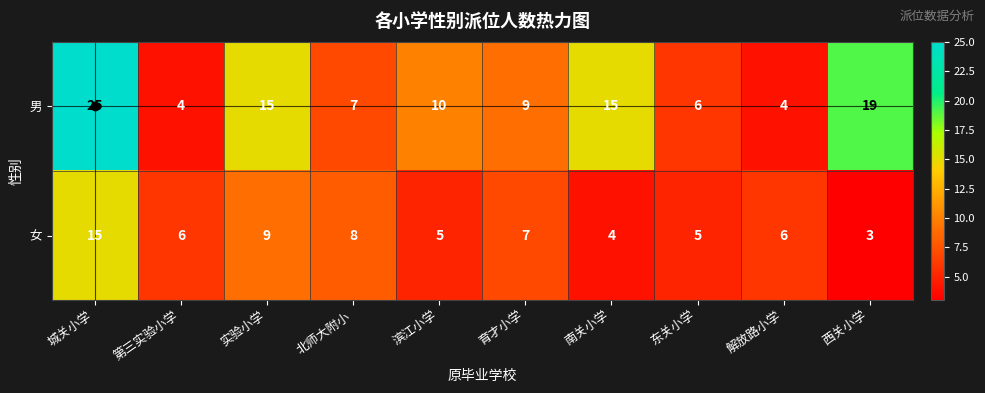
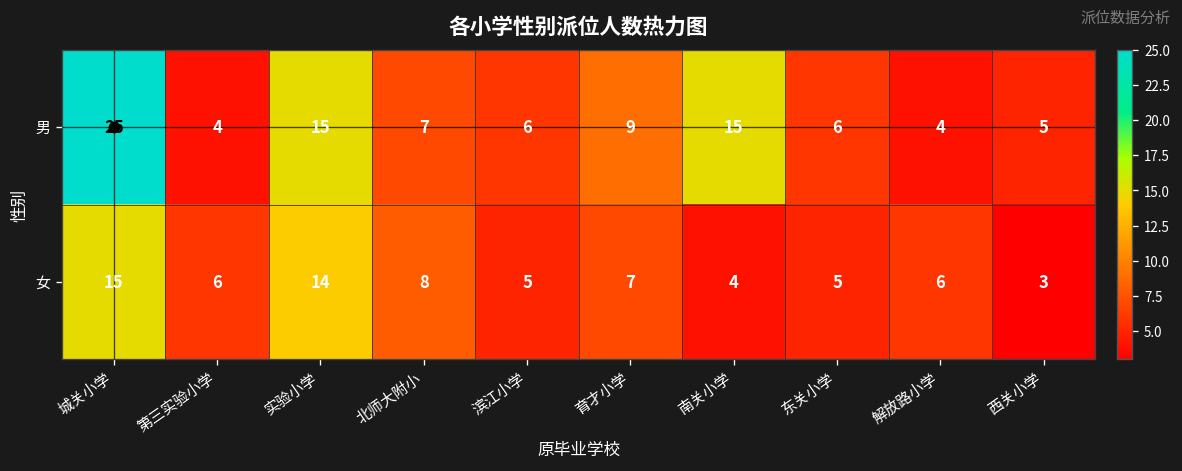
男, 滨江小学: 10 -> 6
男, 西关小学: 19 -> 5
女, 实验小学: 9 -> 14
